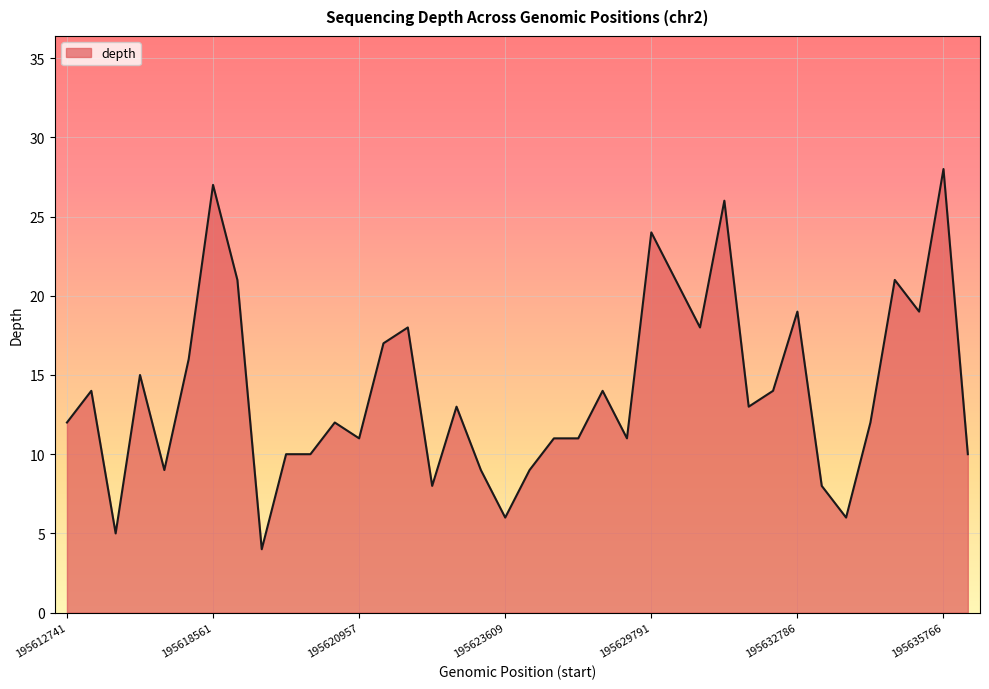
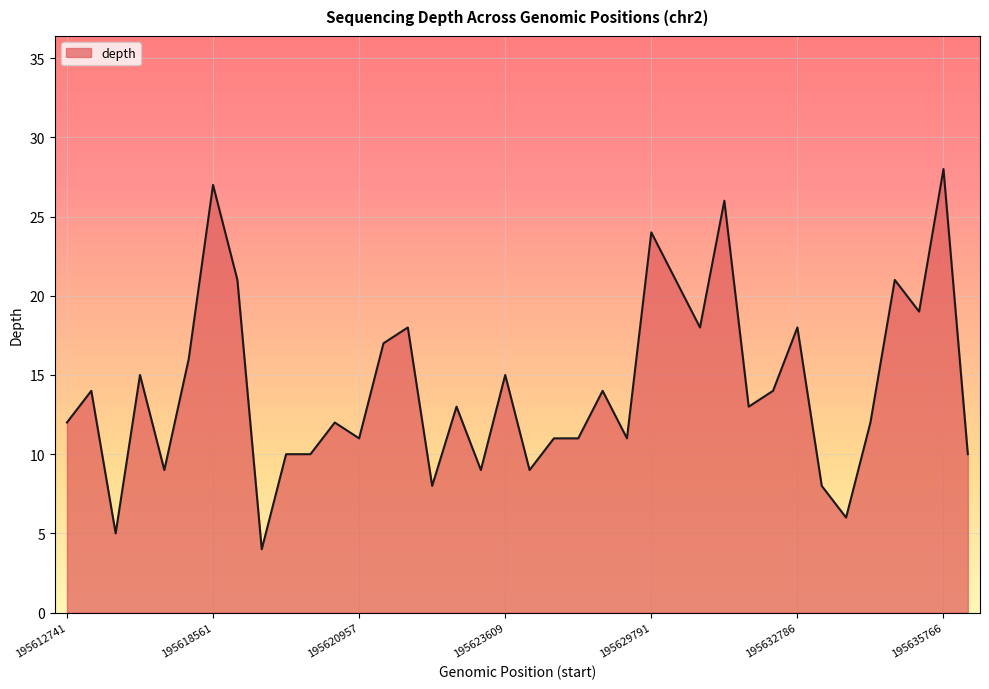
195623609: 6 -> 15
195632786: 19 -> 18
